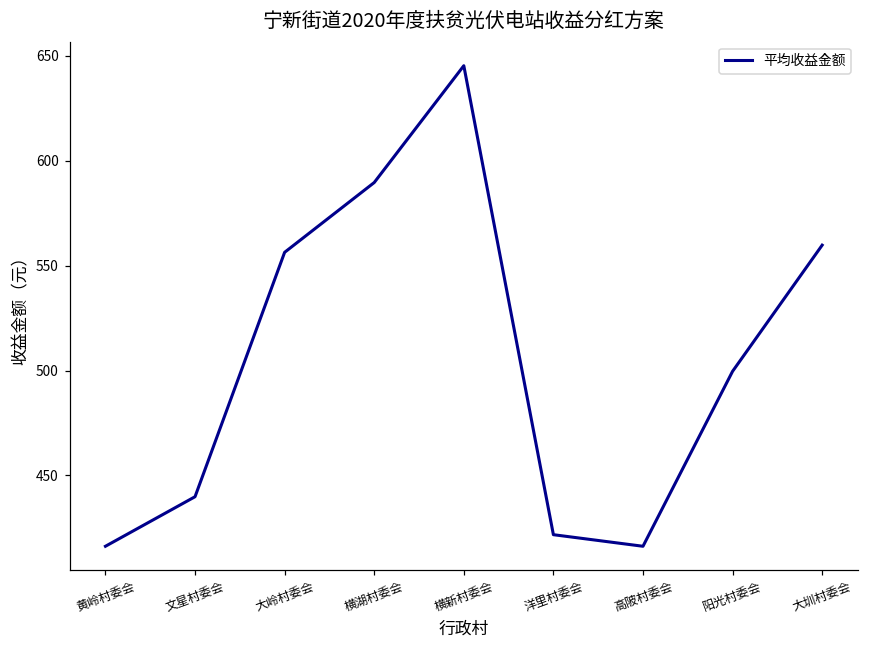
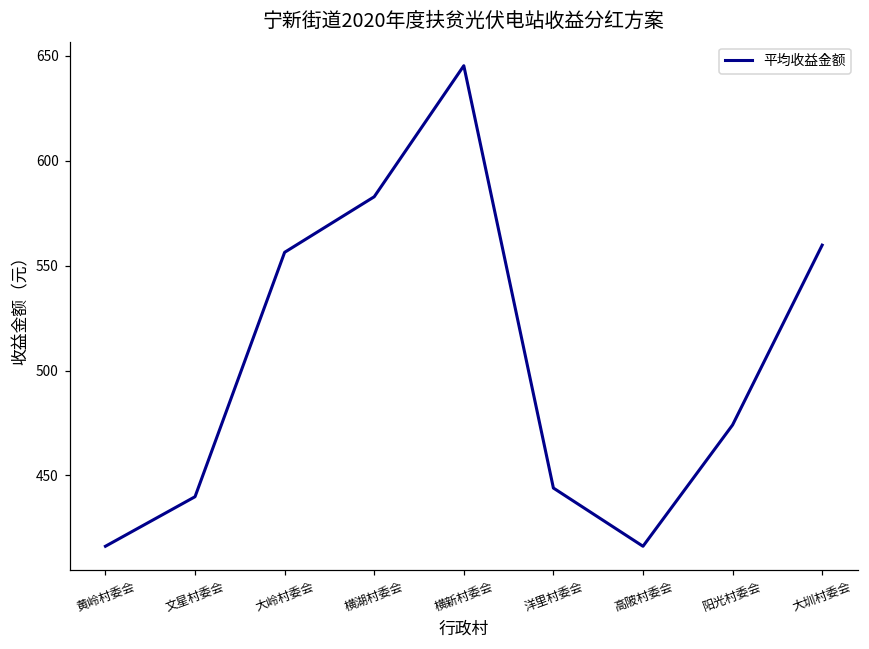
横湖村委会: 590 -> 583
洋里村委会: 422 -> 444
阳光村委会: 500 -> 474
